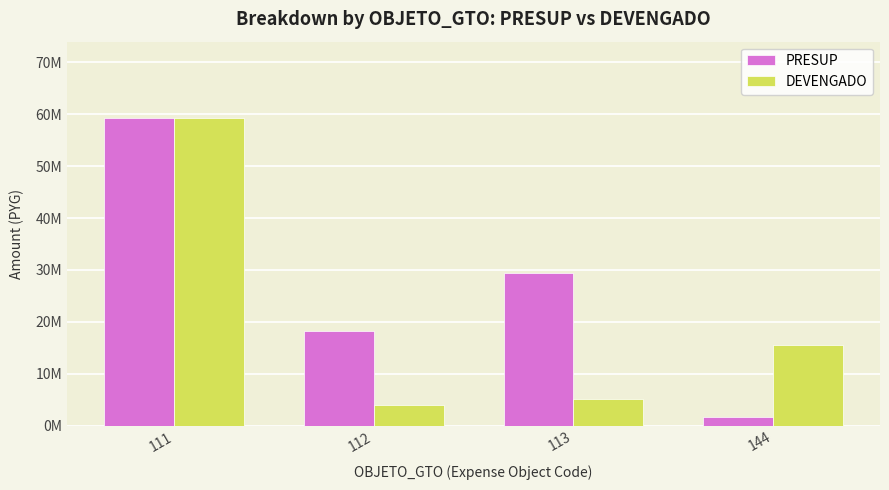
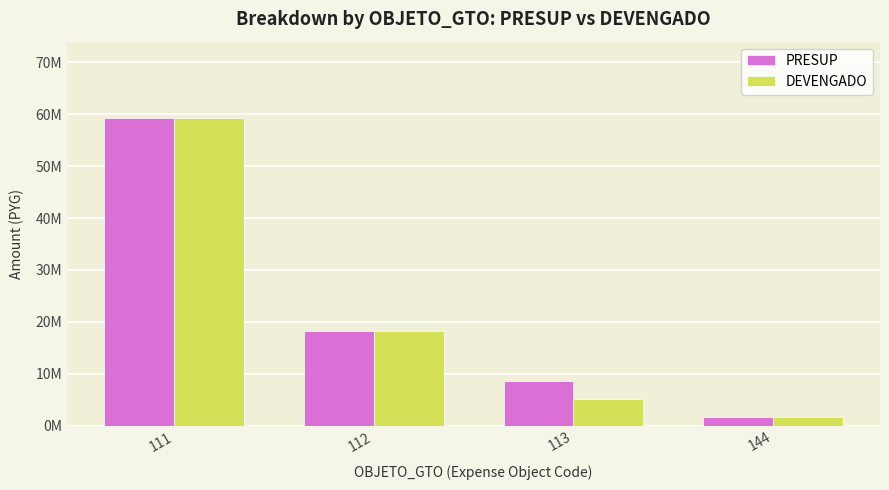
DEVENGADO, 112: 4000000 -> 18000000
PRESUP, 113: 29000000 -> 9000000
DEVENGADO, 144: 15000000 -> 2000000
